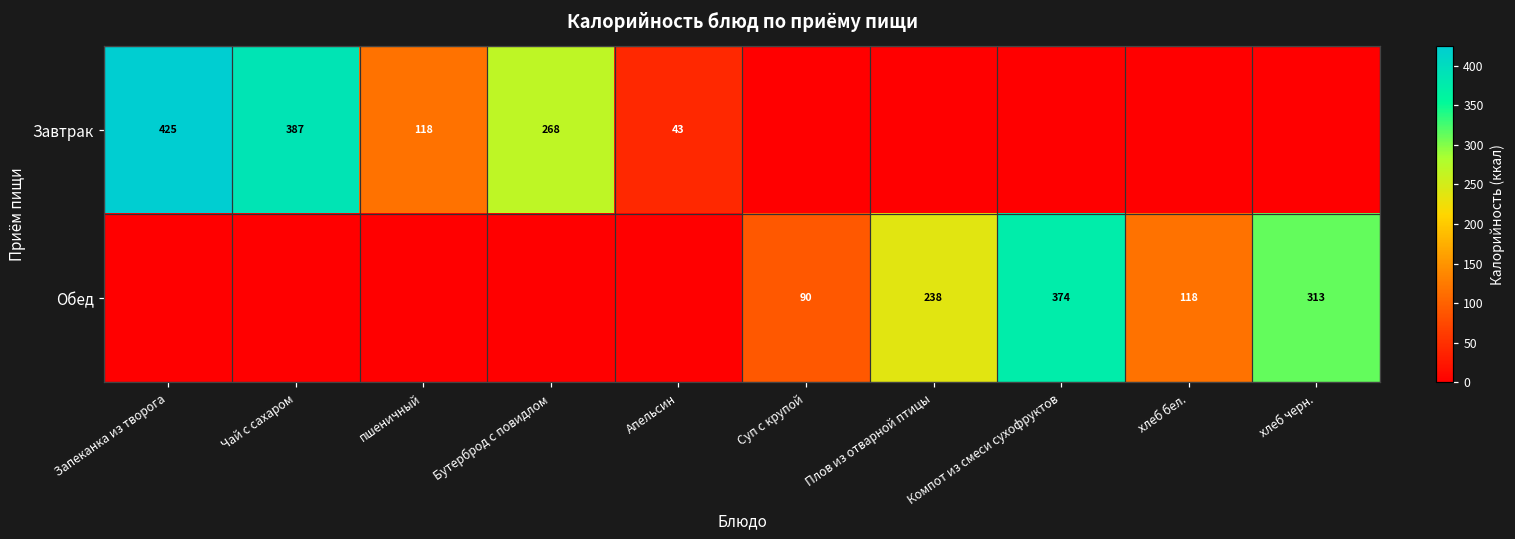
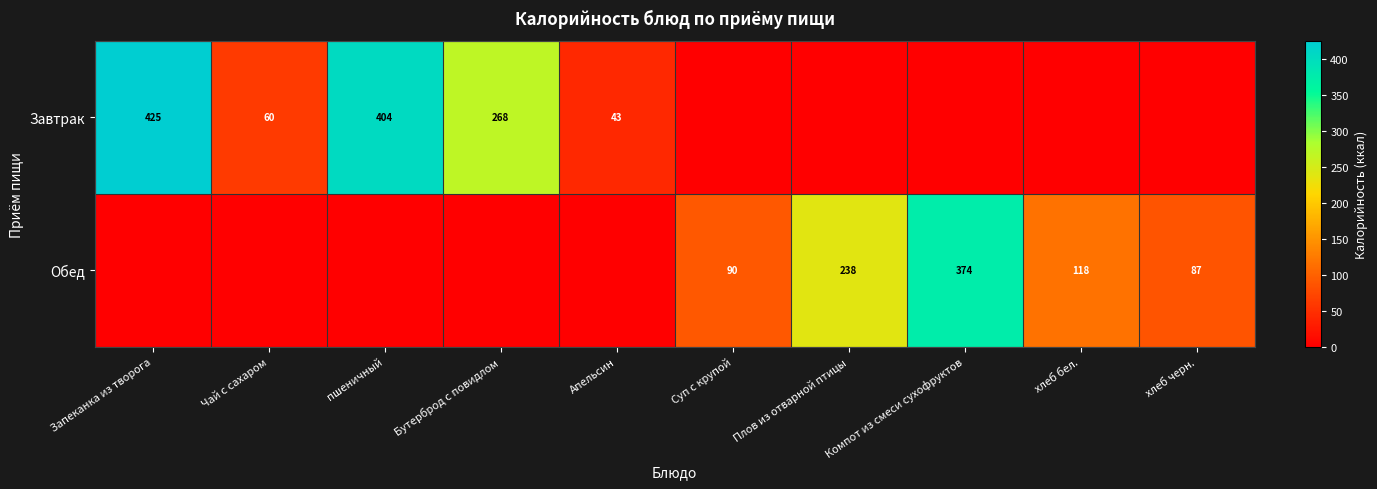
Завтрак, Чай с сахаром: 387 -> 60
Завтрак, пшеничный: 118 -> 404
Обед, хлеб черн.: 313 -> 87
